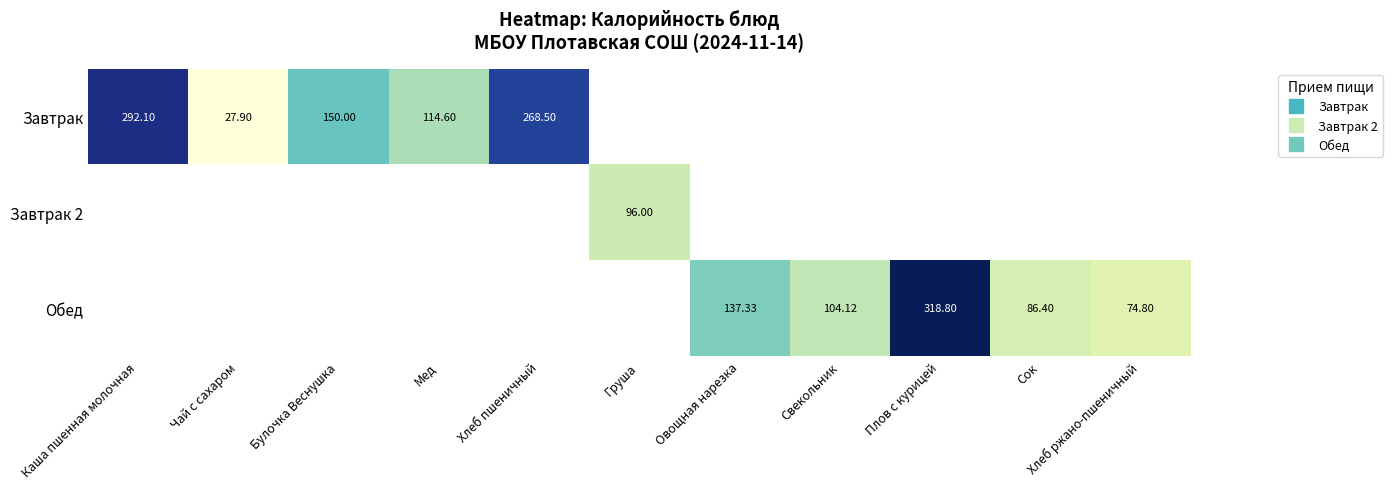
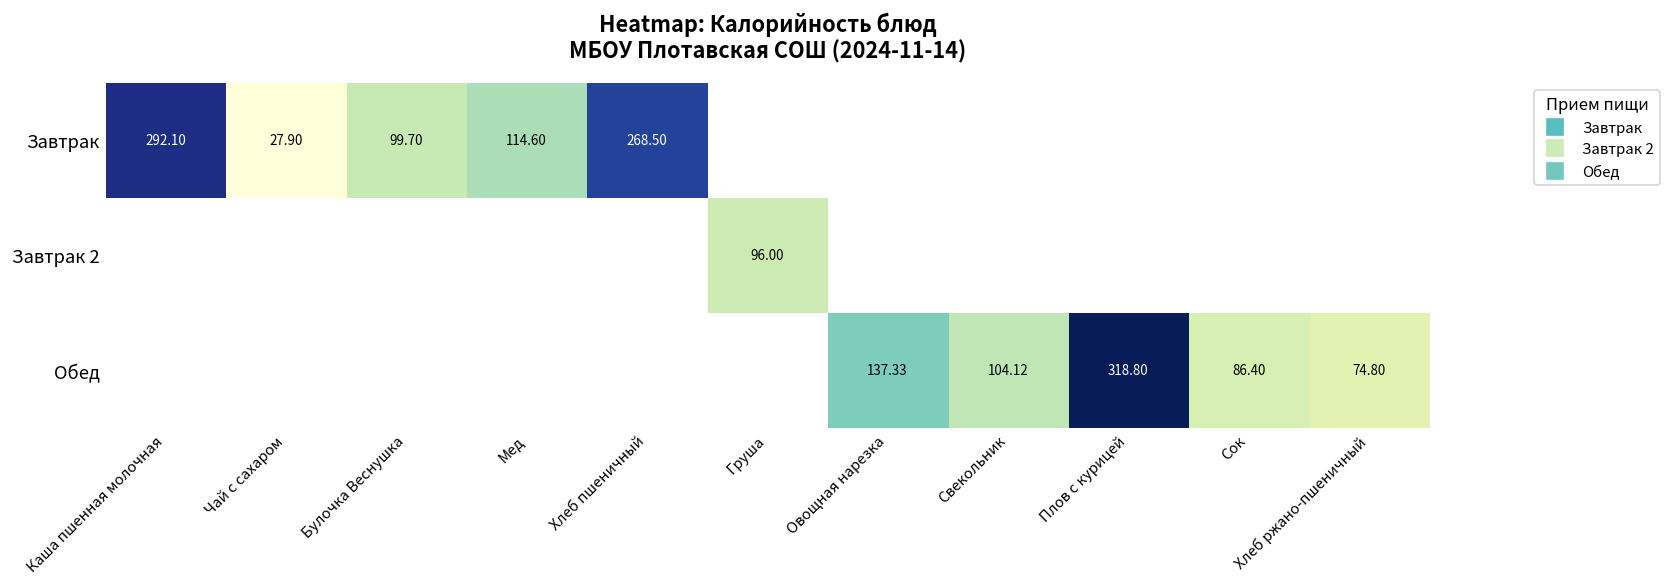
Завтрак, Булочка Веснушка: 150.00 -> 99.70
